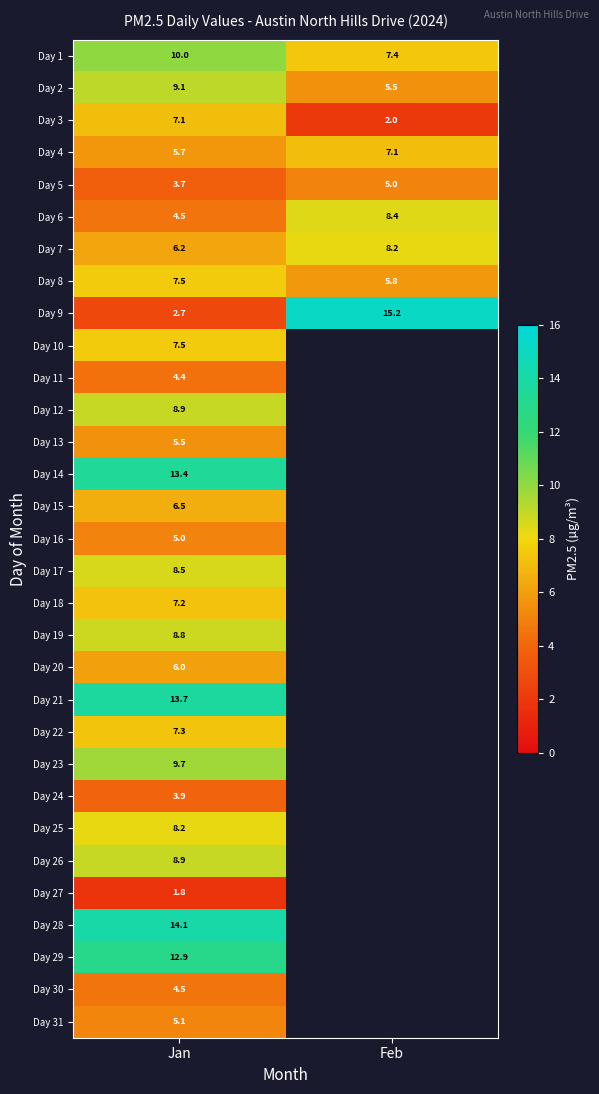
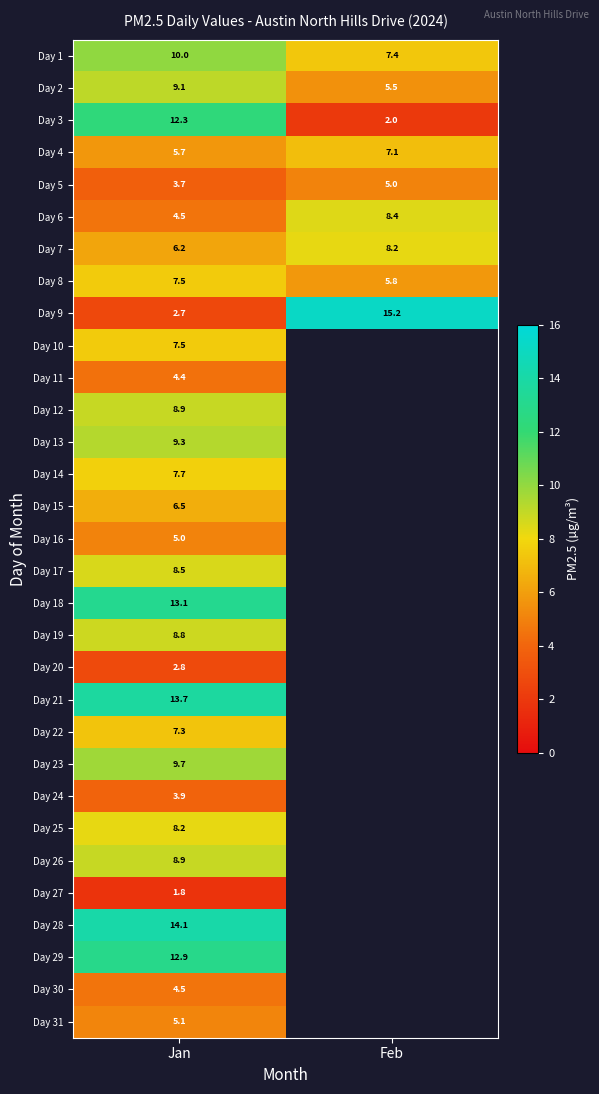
Day 3, Jan: 7.1 -> 12.3
Day 13, Jan: 5.5 -> 9.3
Day 14, Jan: 13.4 -> 7.7
Day 18, Jan: 7.2 -> 13.1
Day 20, Jan: 6.0 -> 2.8
